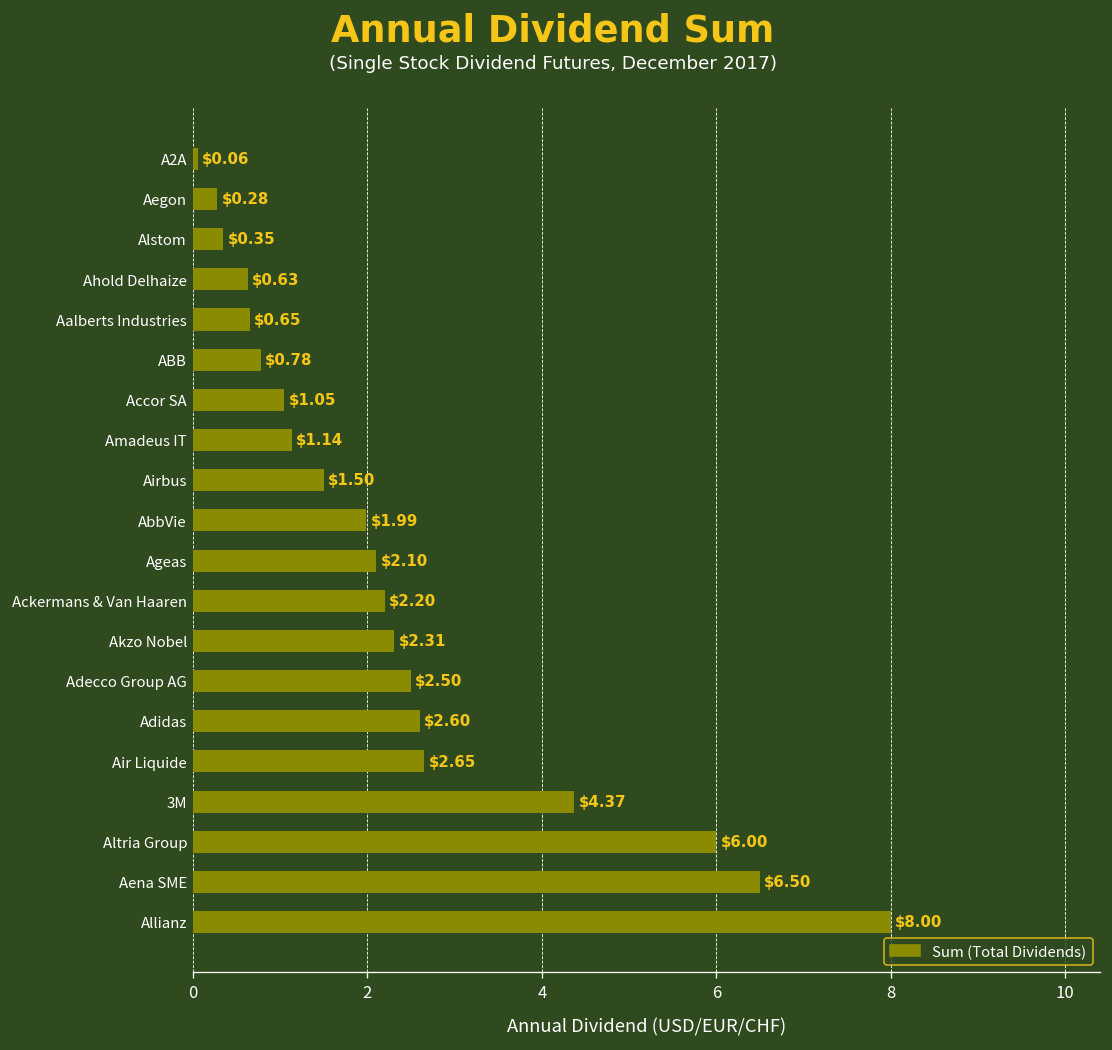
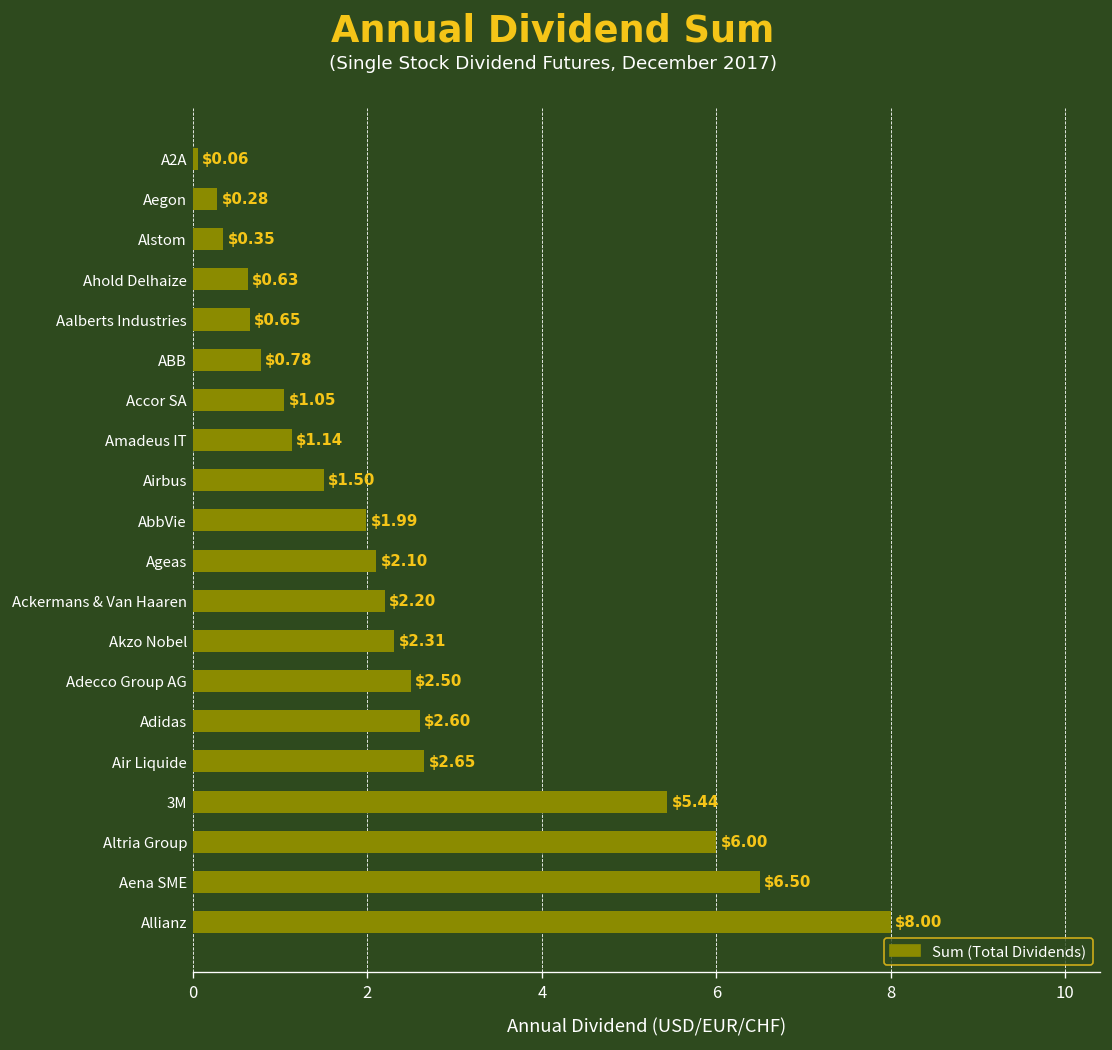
3M: $4.37 -> $5.44
